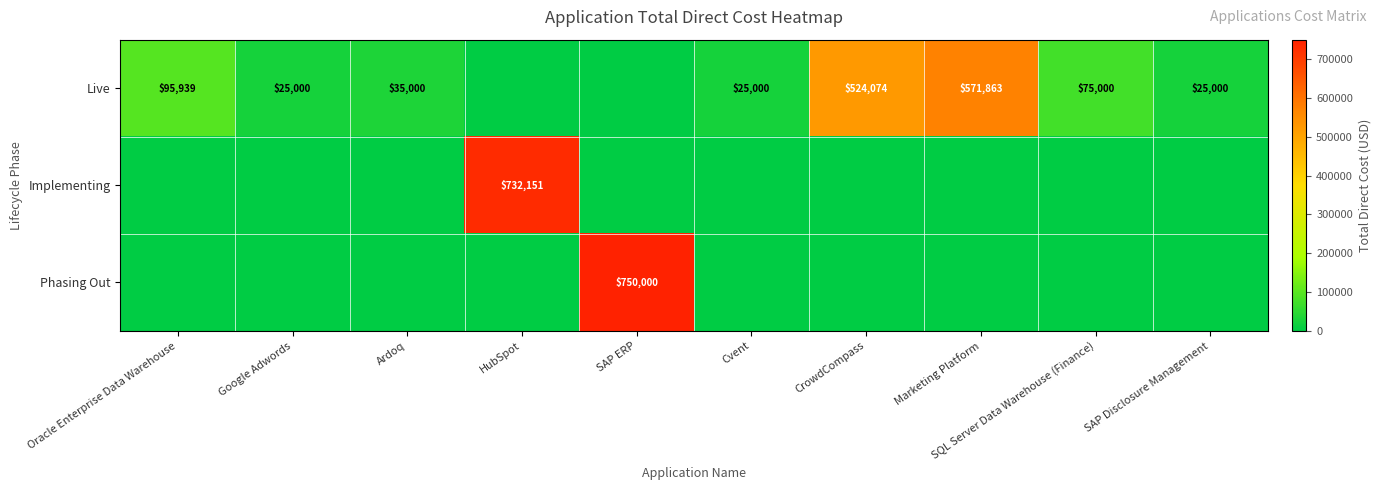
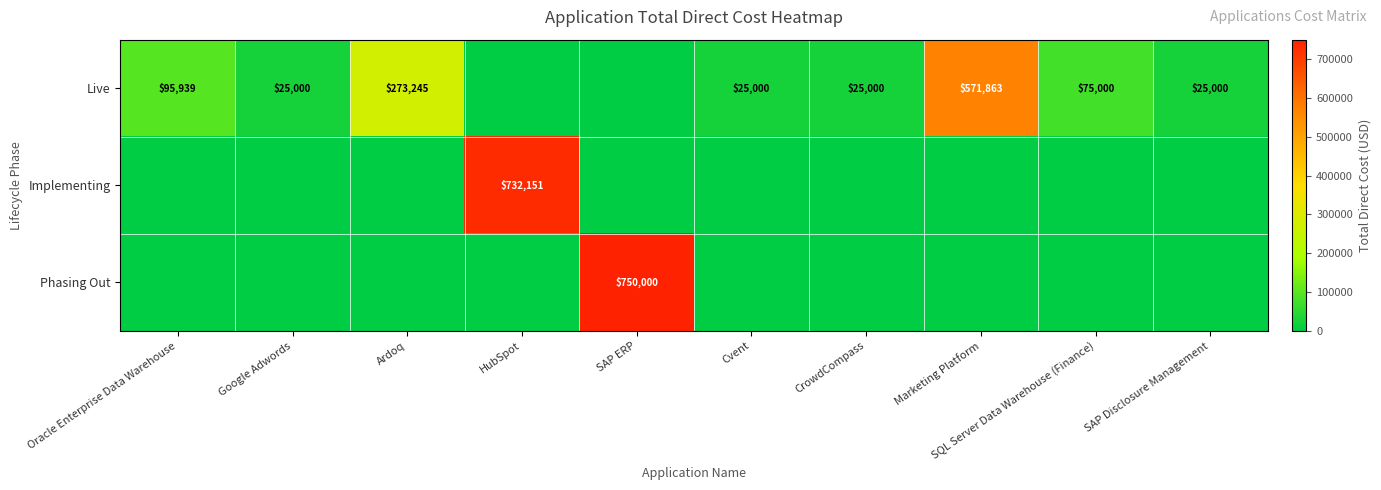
Live, Ardoq: $35,000 -> $273,245
Live, CrowdCompass: $524,074 -> $25,000
